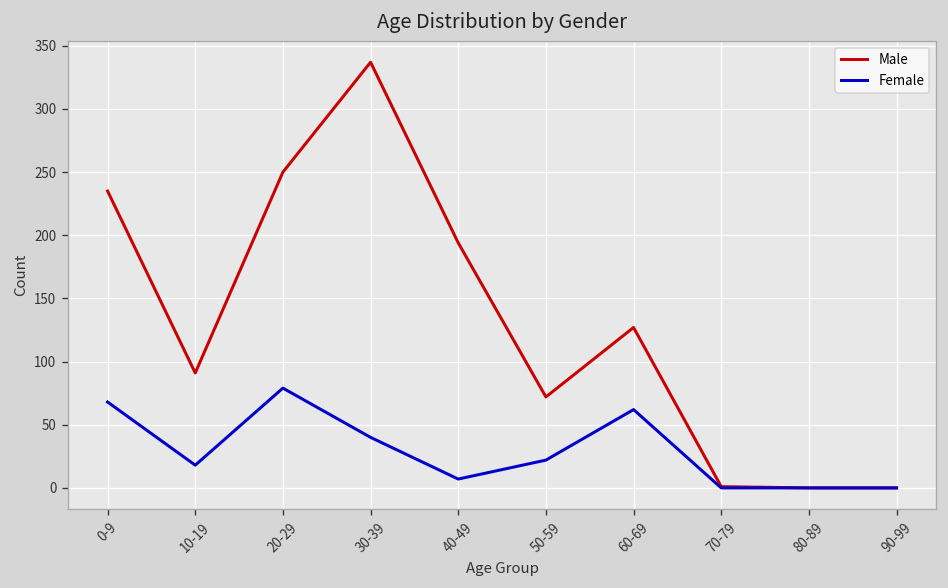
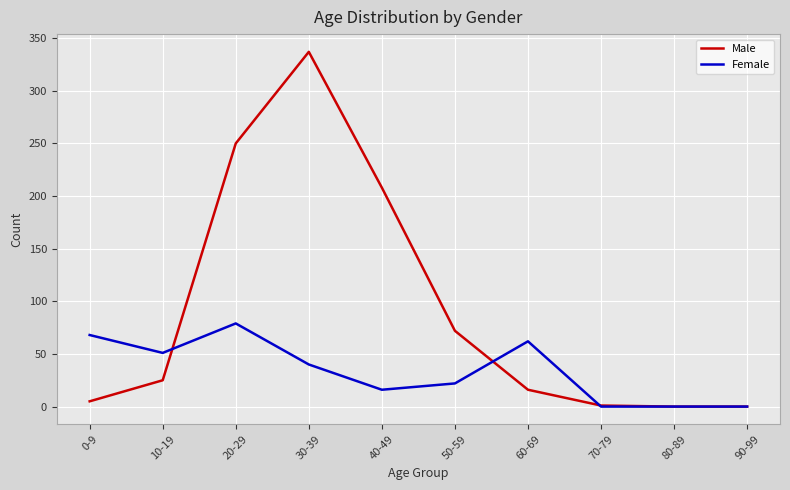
Male, 0-9: 235 -> 5
Male, 10-19: 91 -> 25
Female, 10-19: 18 -> 51
Male, 40-49: 194 -> 208
Female, 40-49: 7 -> 16
Male, 60-69: 127 -> 16
